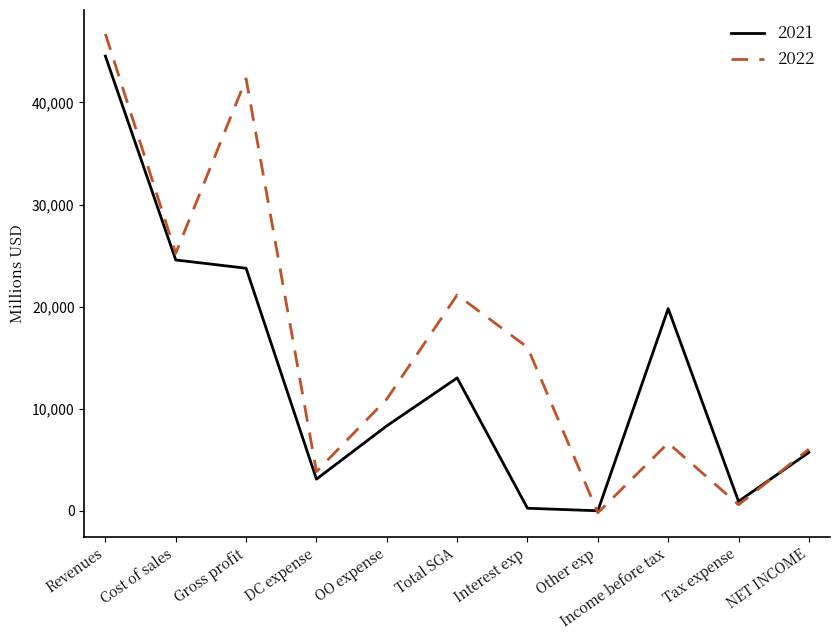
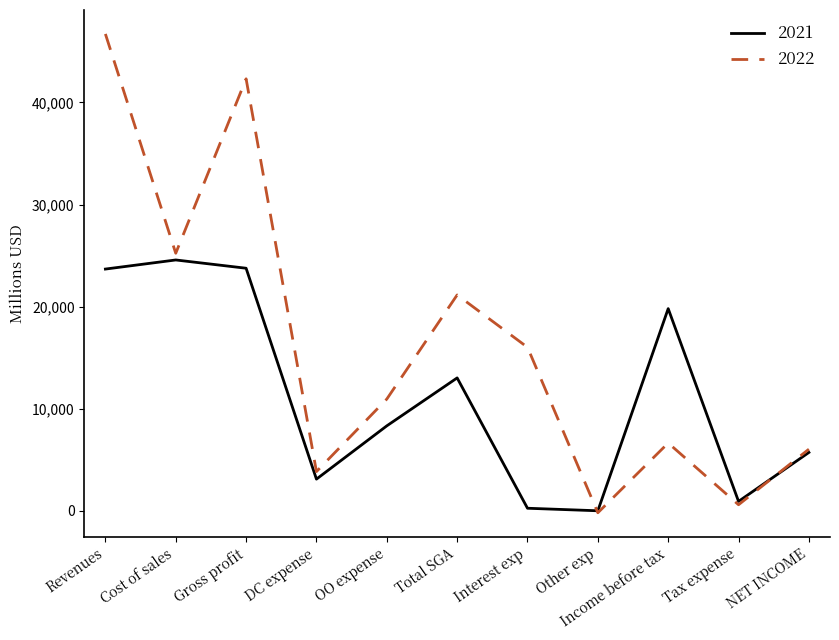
2021, Revenues: 44,500 -> 23,700
